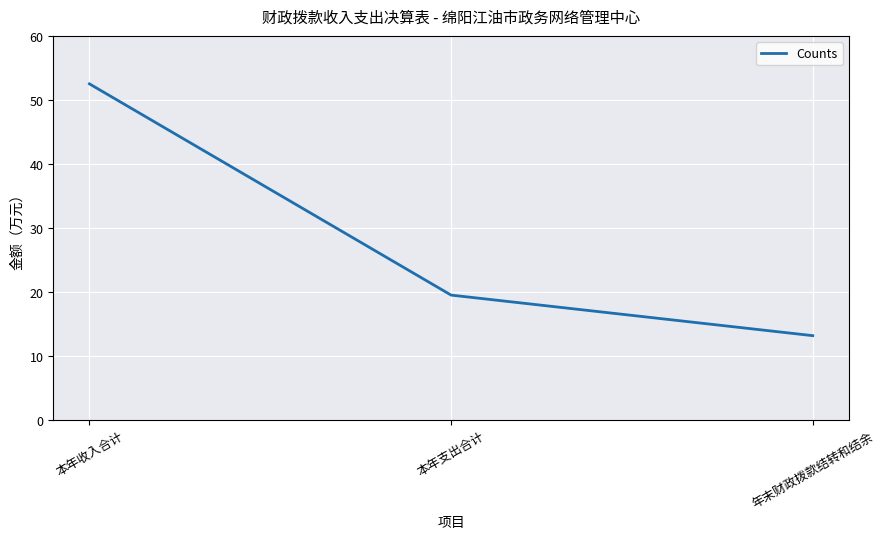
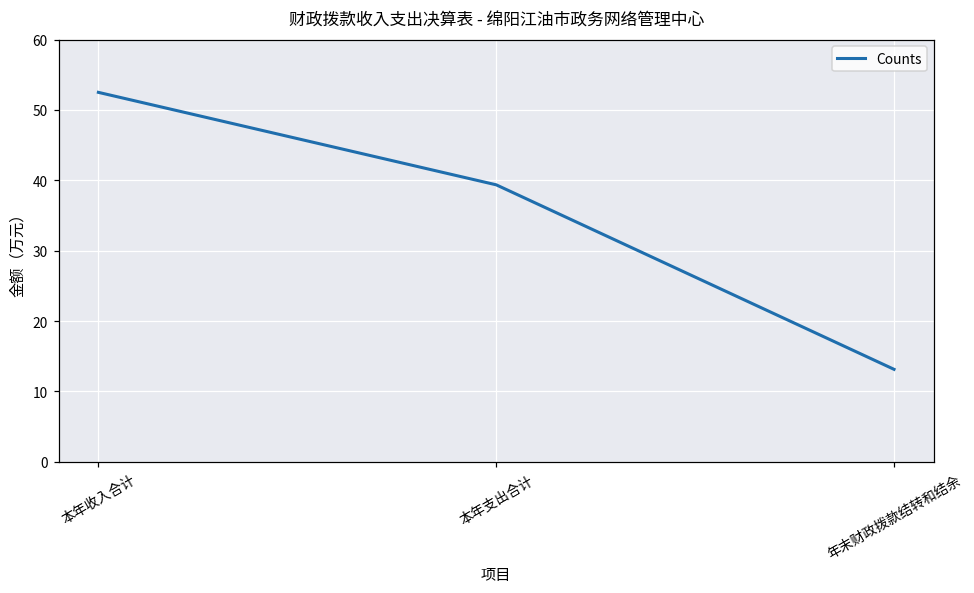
本年支出合计: 19 -> 39
